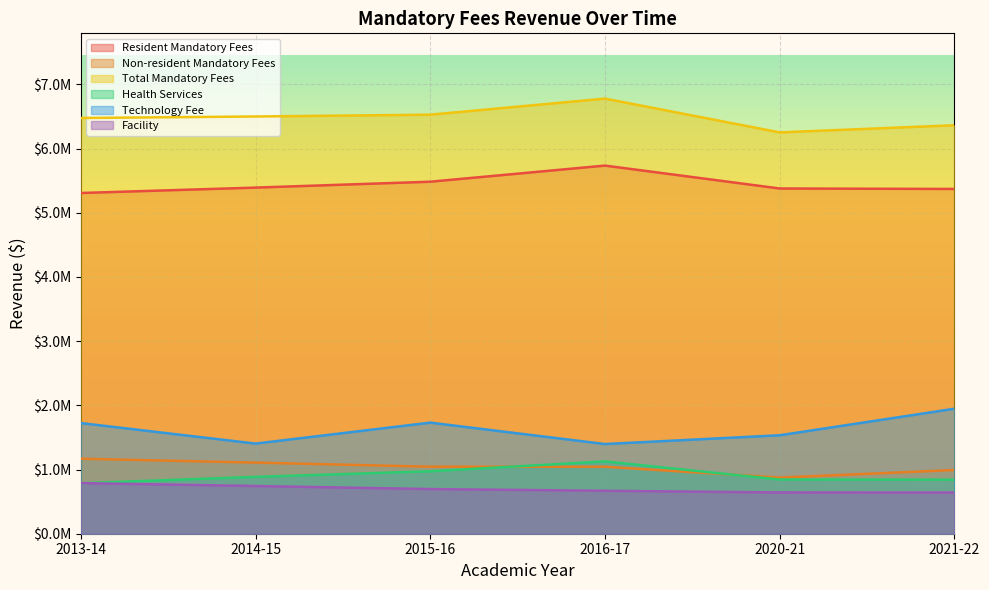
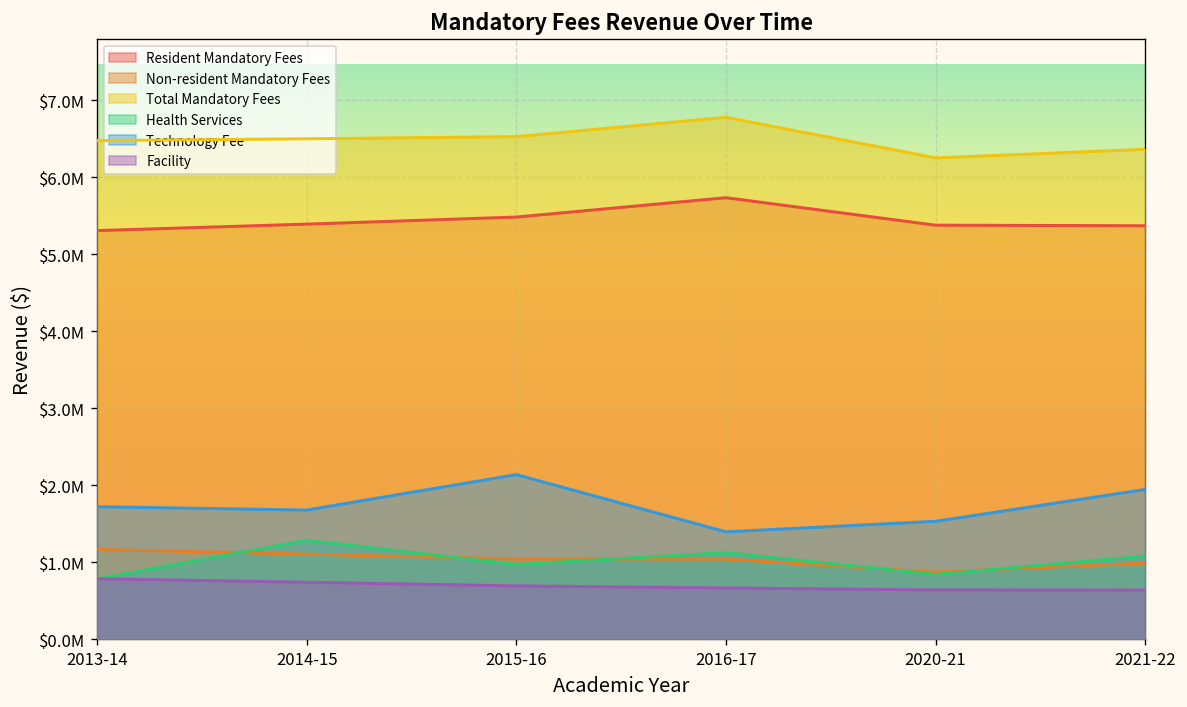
Health Services, 2014-15: $900000 -> $1300000
Technology Fee, 2014-15: $1400000 -> $1700000
Technology Fee, 2015-16: $1700000 -> $2100000
Health Services, 2021-22: $800000 -> $1100000
